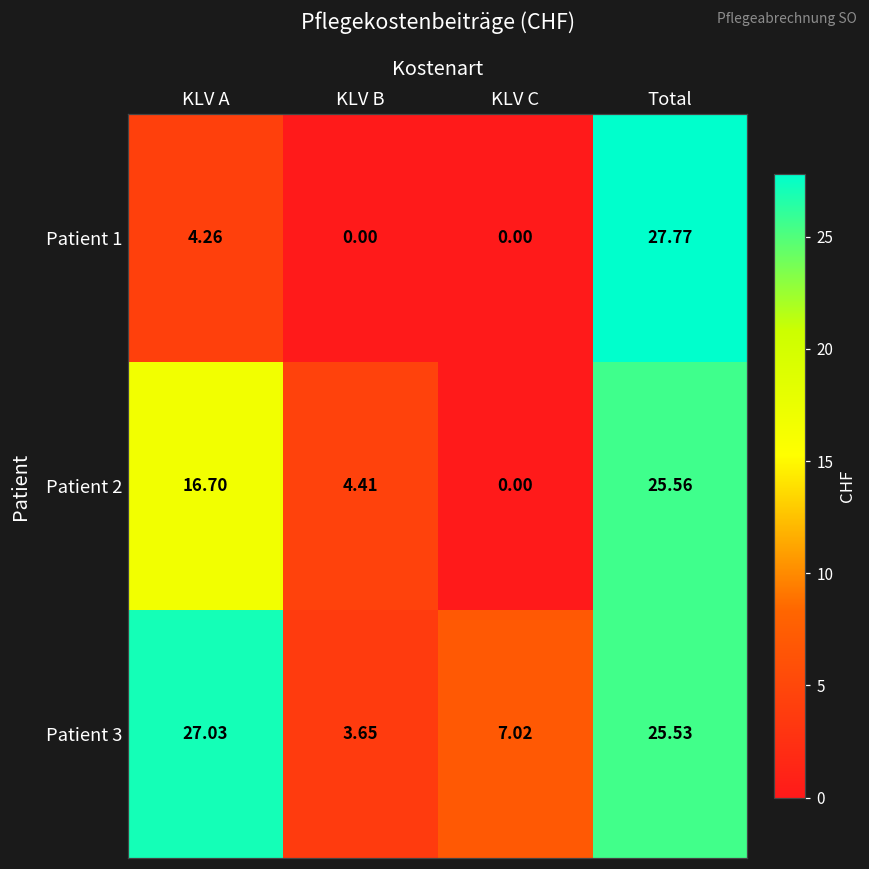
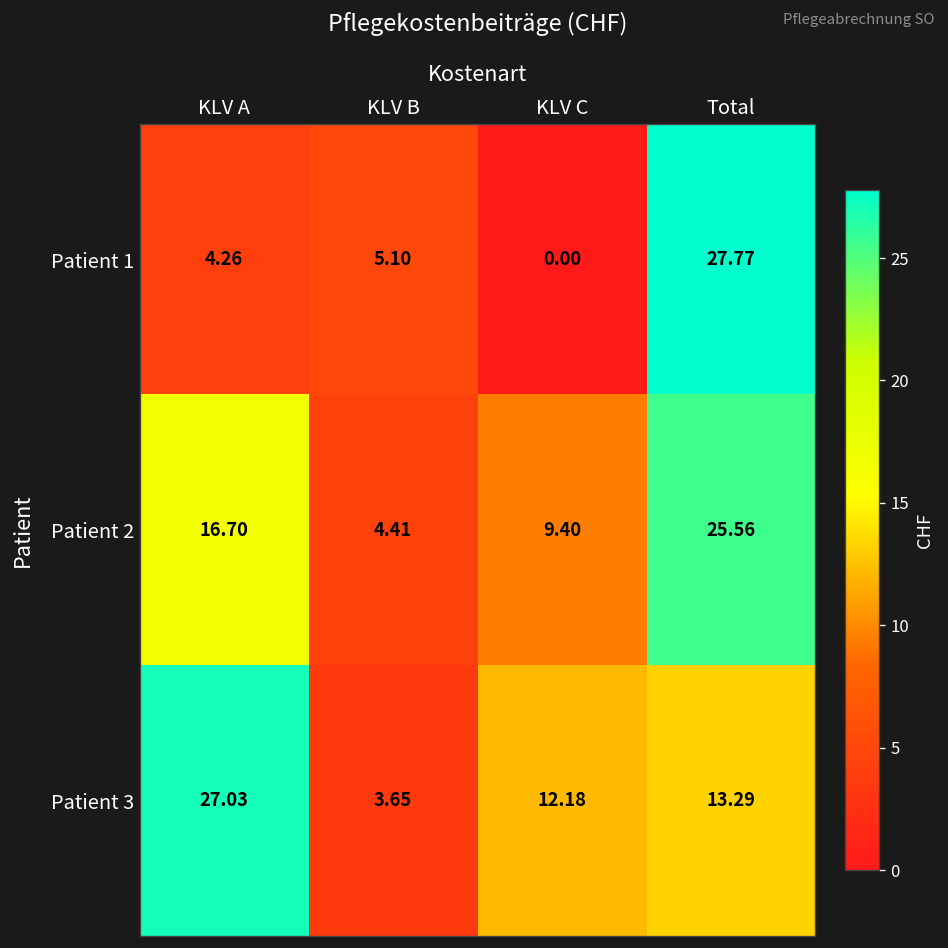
Patient 1, KLV B: 0.00 -> 5.10
Patient 2, KLV C: 0.00 -> 9.40
Patient 3, KLV C: 7.02 -> 12.18
Patient 3, Total: 25.53 -> 13.29
